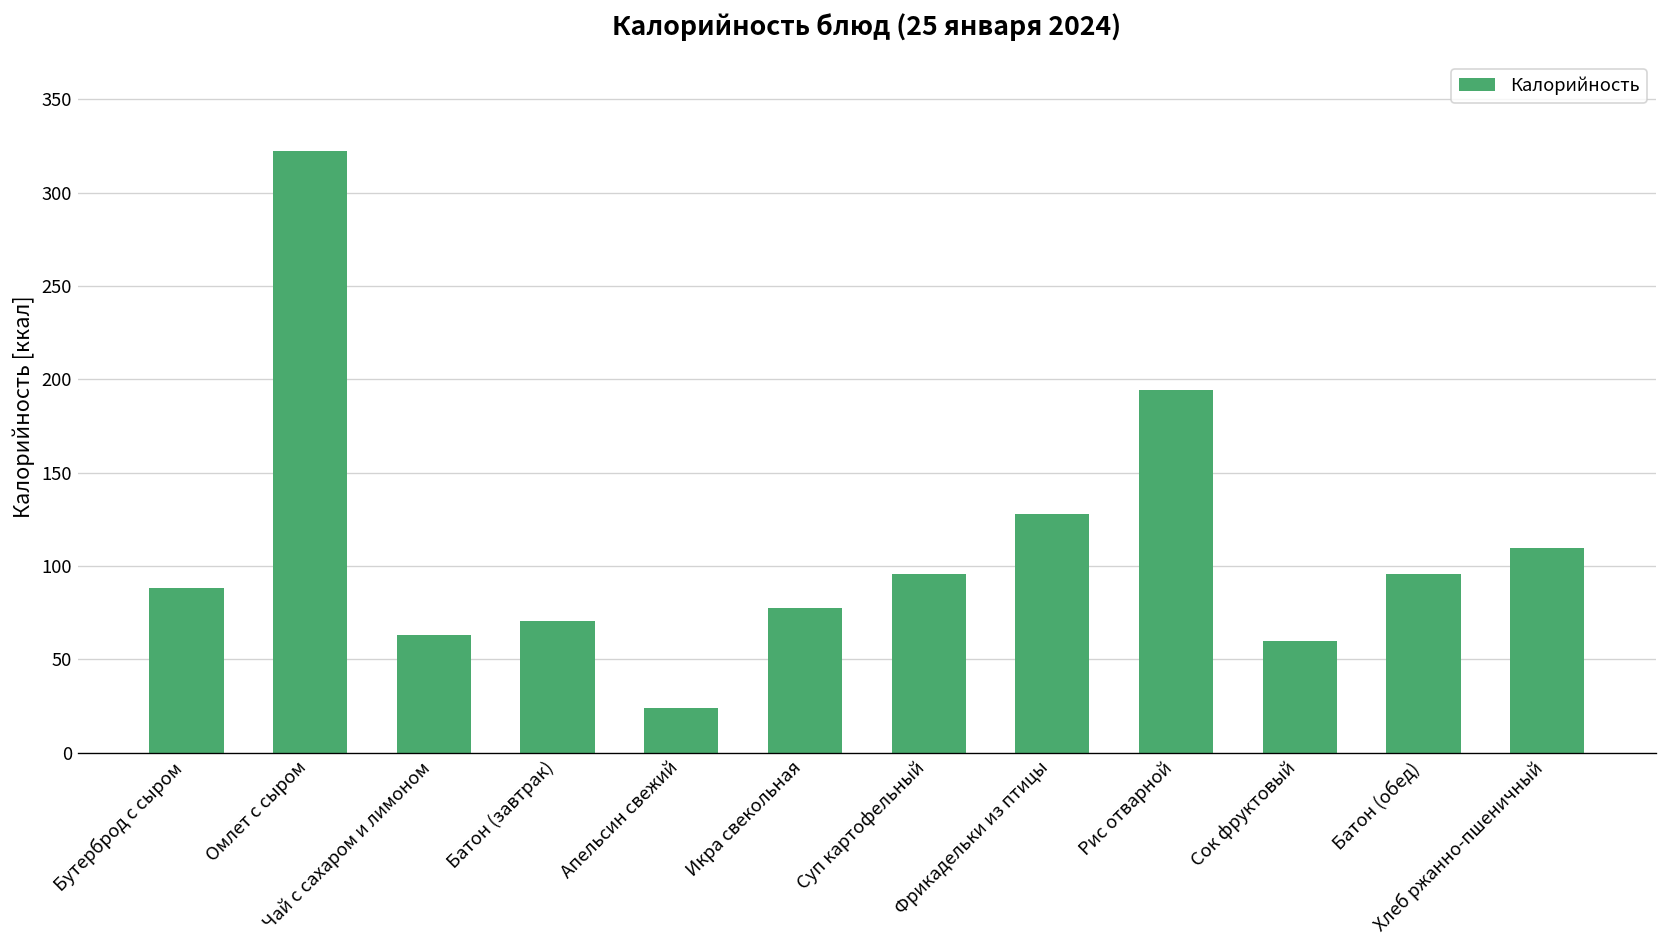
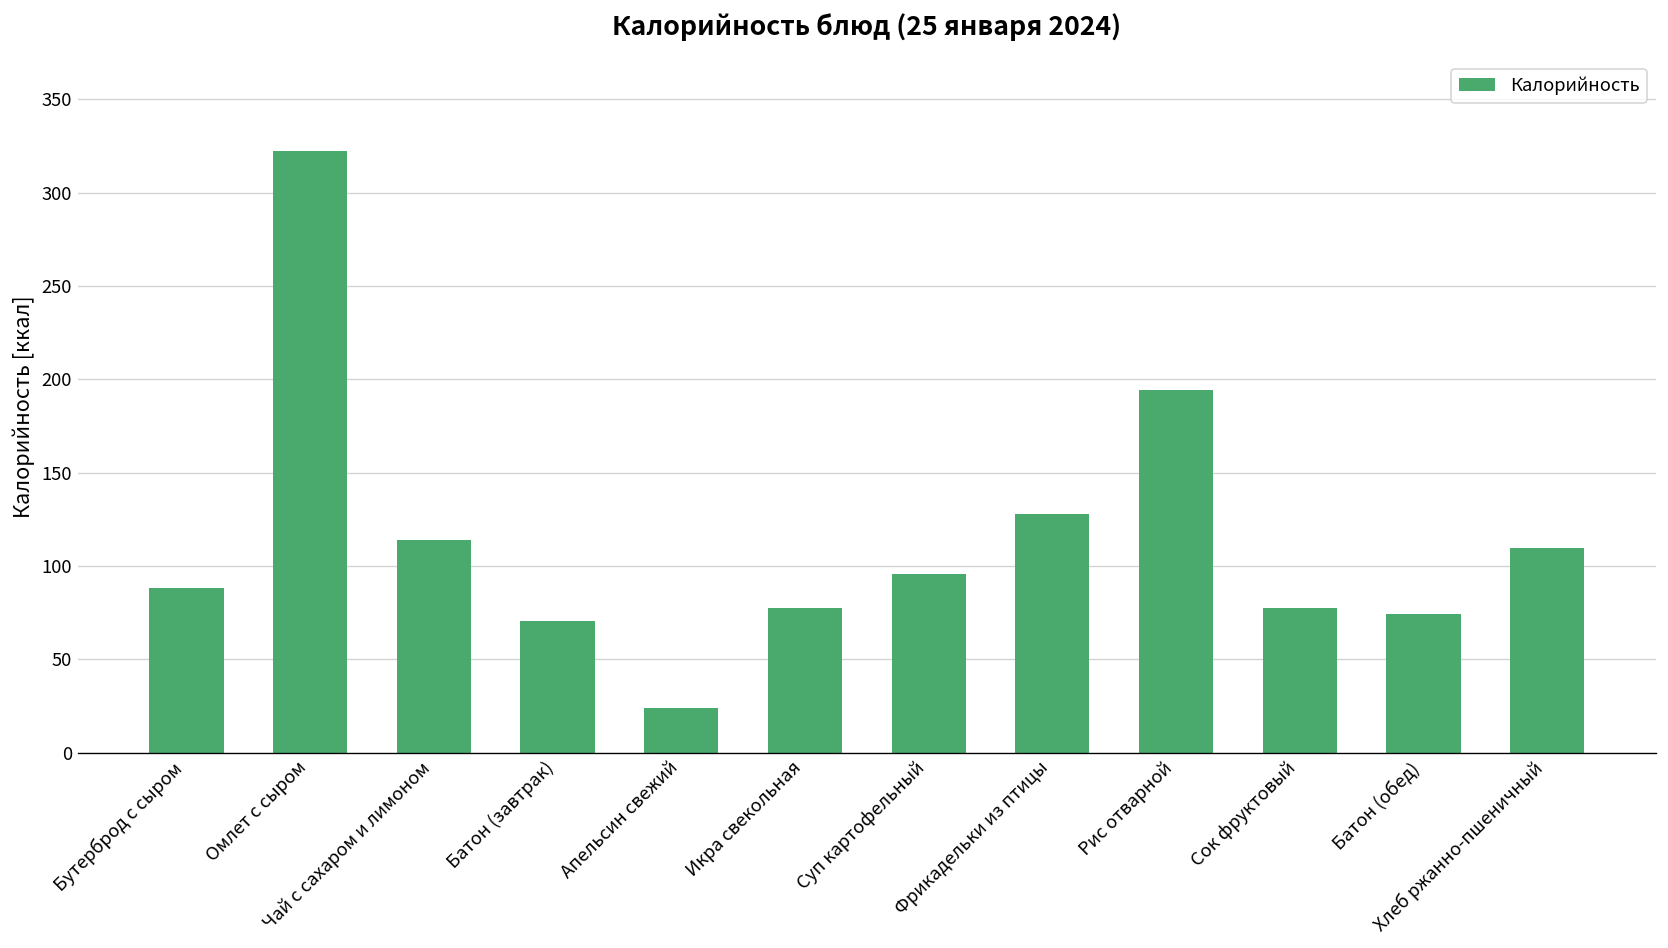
Чай с сахаром и лимоном: 63 -> 114
Сок фруктовый: 60 -> 78
Батон (обед): 96 -> 74
